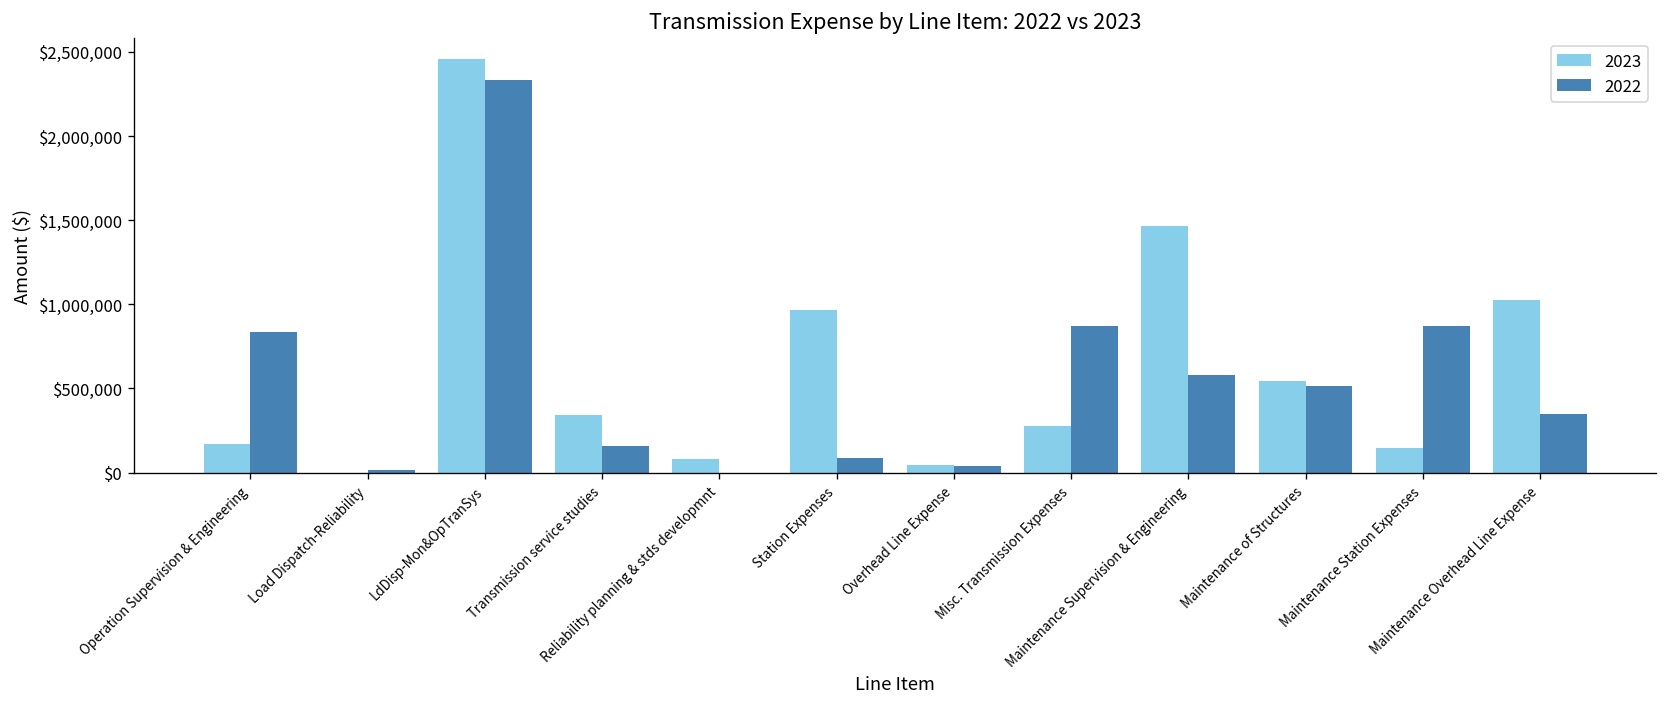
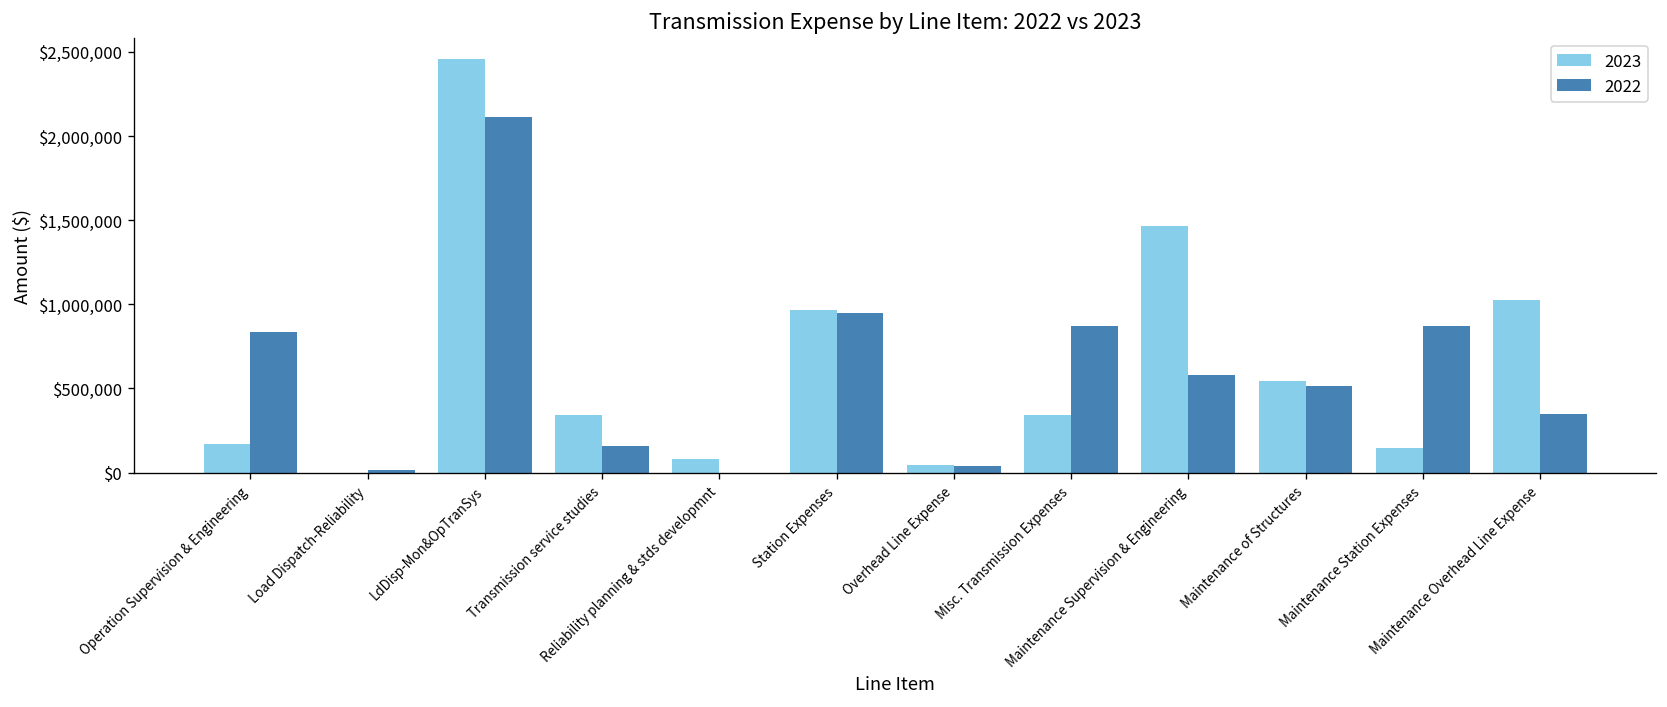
2022, LdDisp-Mon&OpTranSys: $2,330,000 -> $2,110,000
2022, Station Expenses: $80,000 -> $950,000
2023, Misc. Transmission Expenses: $280,000 -> $340,000
